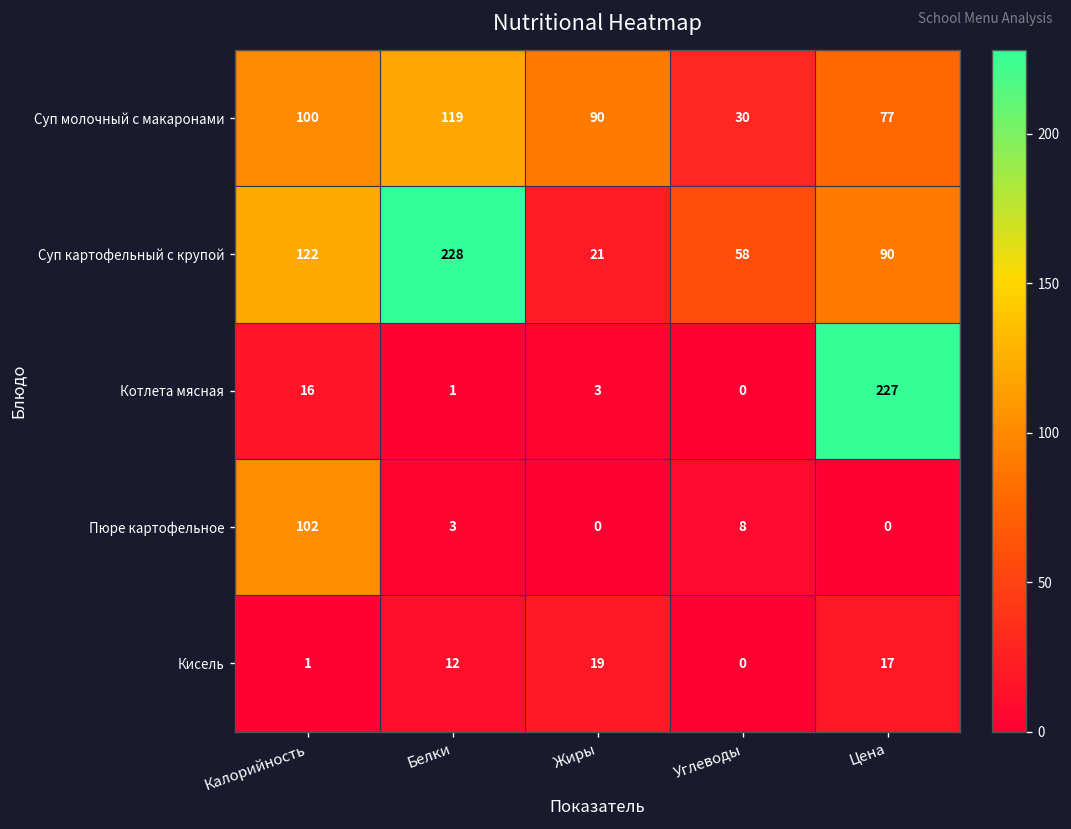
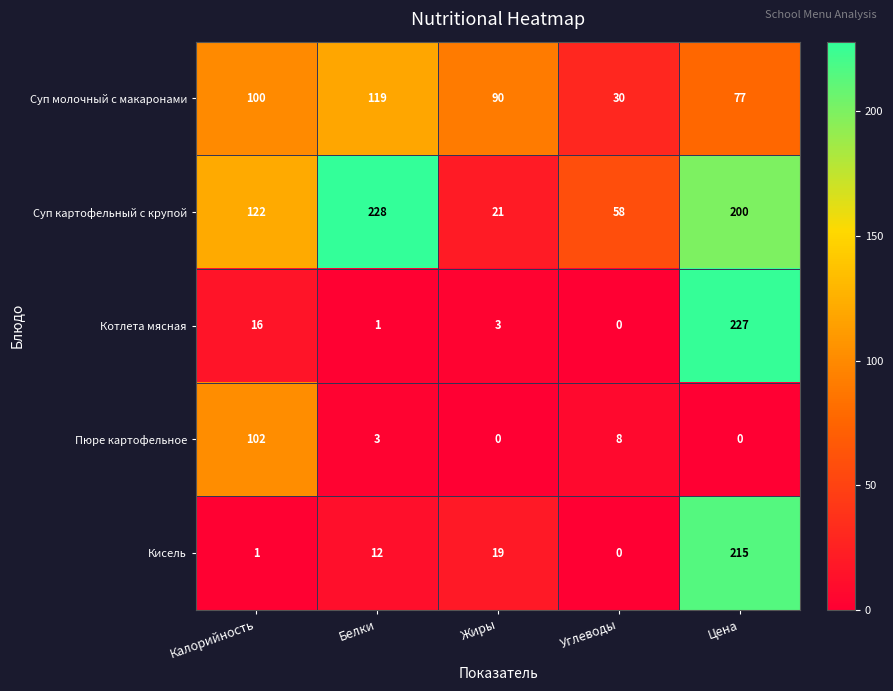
Суп картофельный с крупой, Цена: 90 -> 200
Кисель, Цена: 17 -> 215
